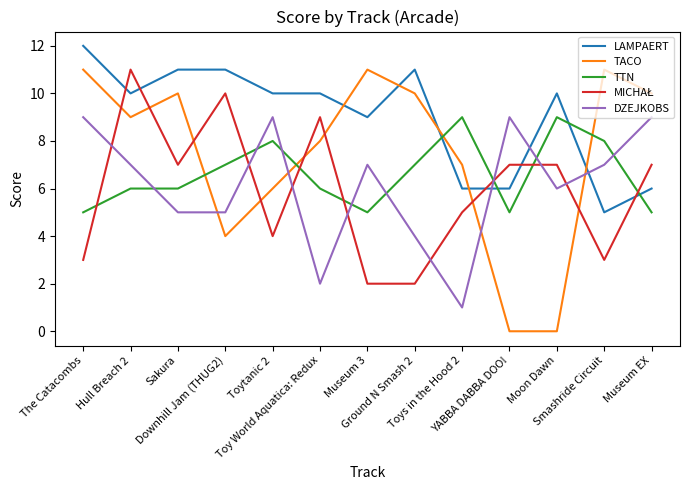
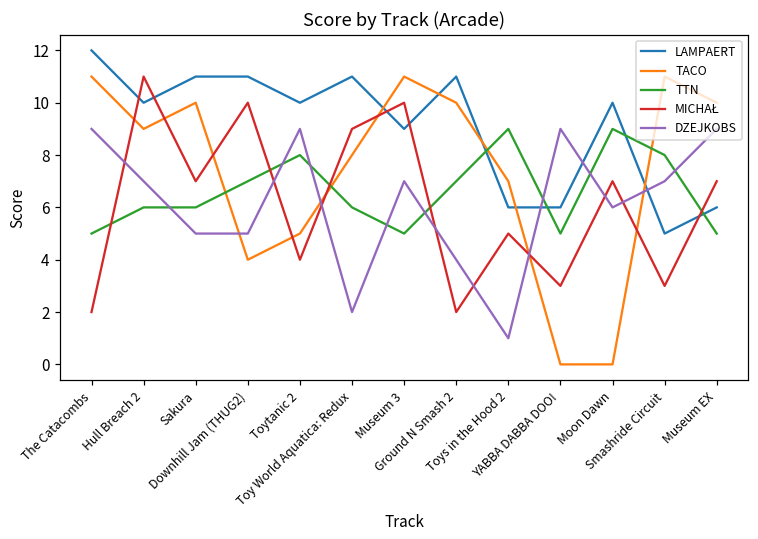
MICHAŁ, The Catacombs: 3 -> 2
TACO, Toytanic 2: 6 -> 5
LAMPAERT, Toy World Aquatica: Redux: 10 -> 11
MICHAŁ, Museum 3: 2 -> 10
MICHAŁ, YABBA DABBA DOO!: 7 -> 3
